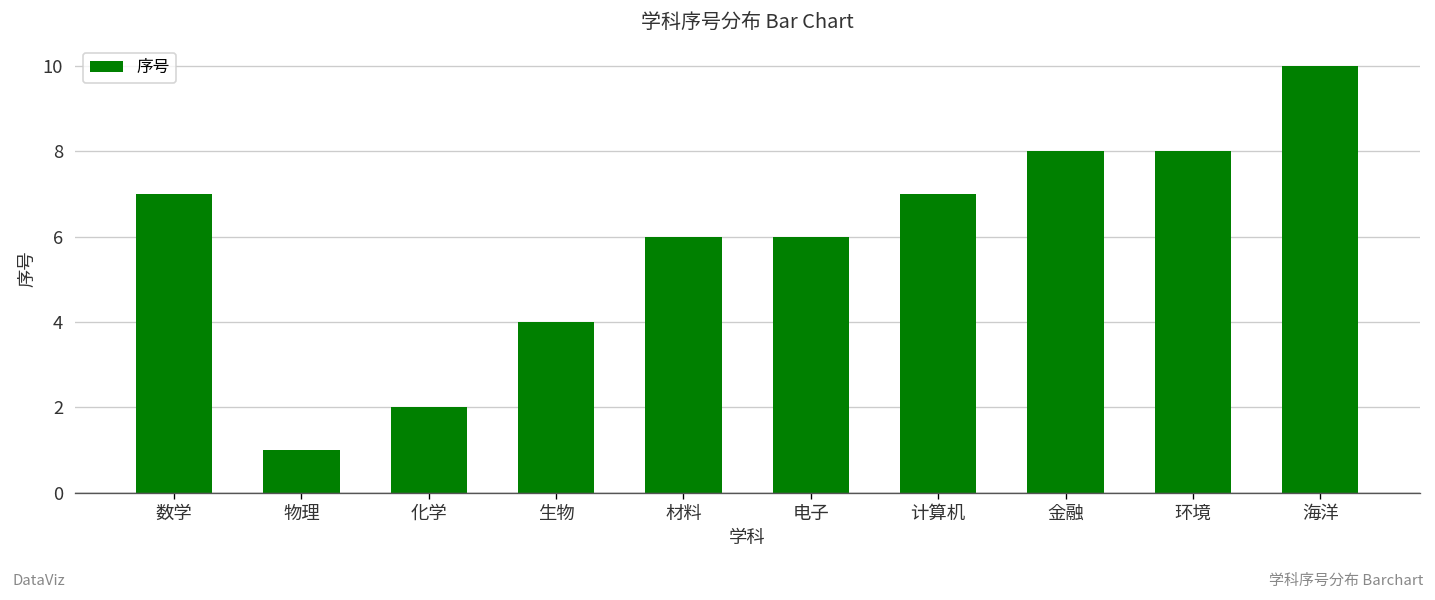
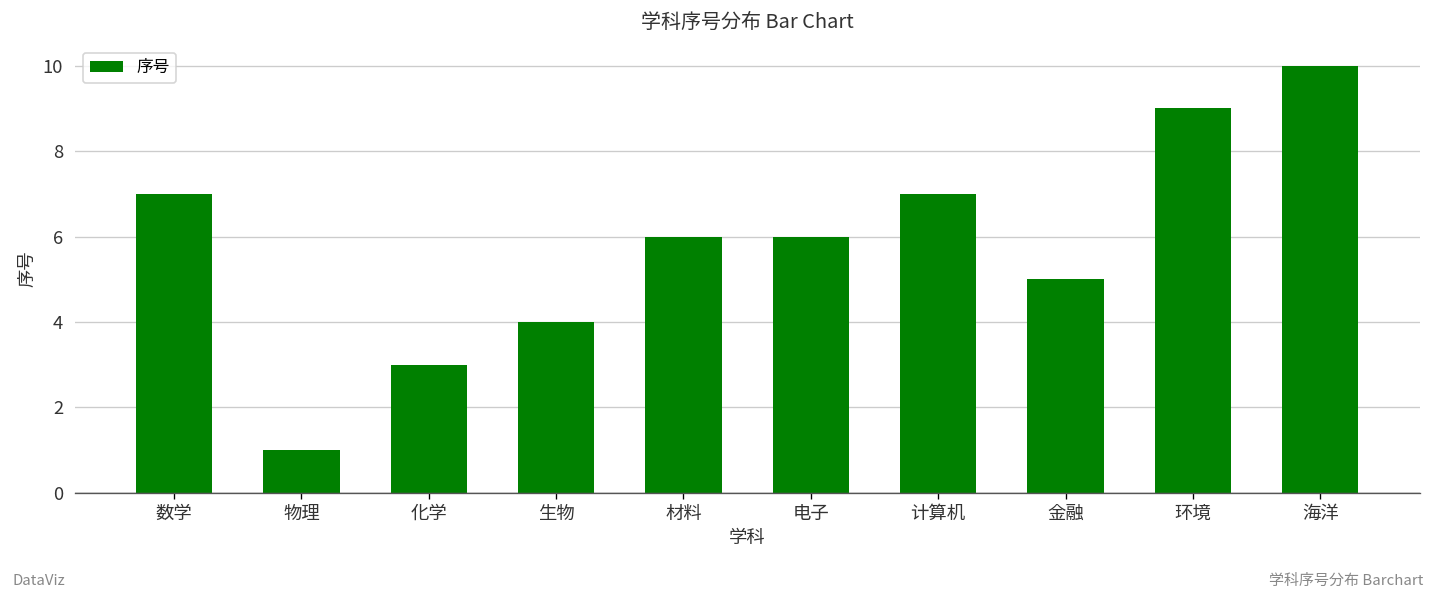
化学: 2 -> 3
金融: 8 -> 5
环境: 8 -> 9
